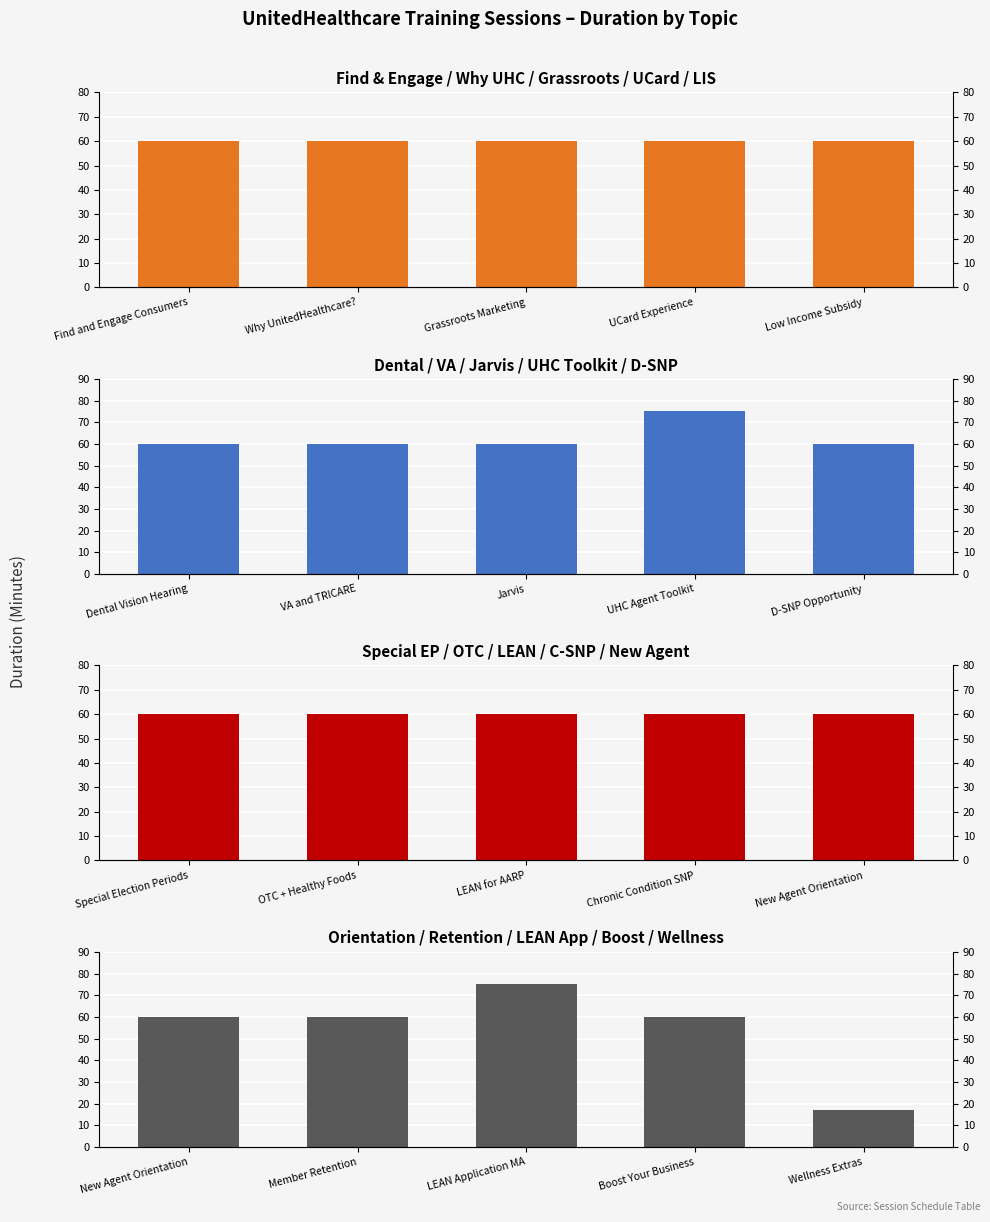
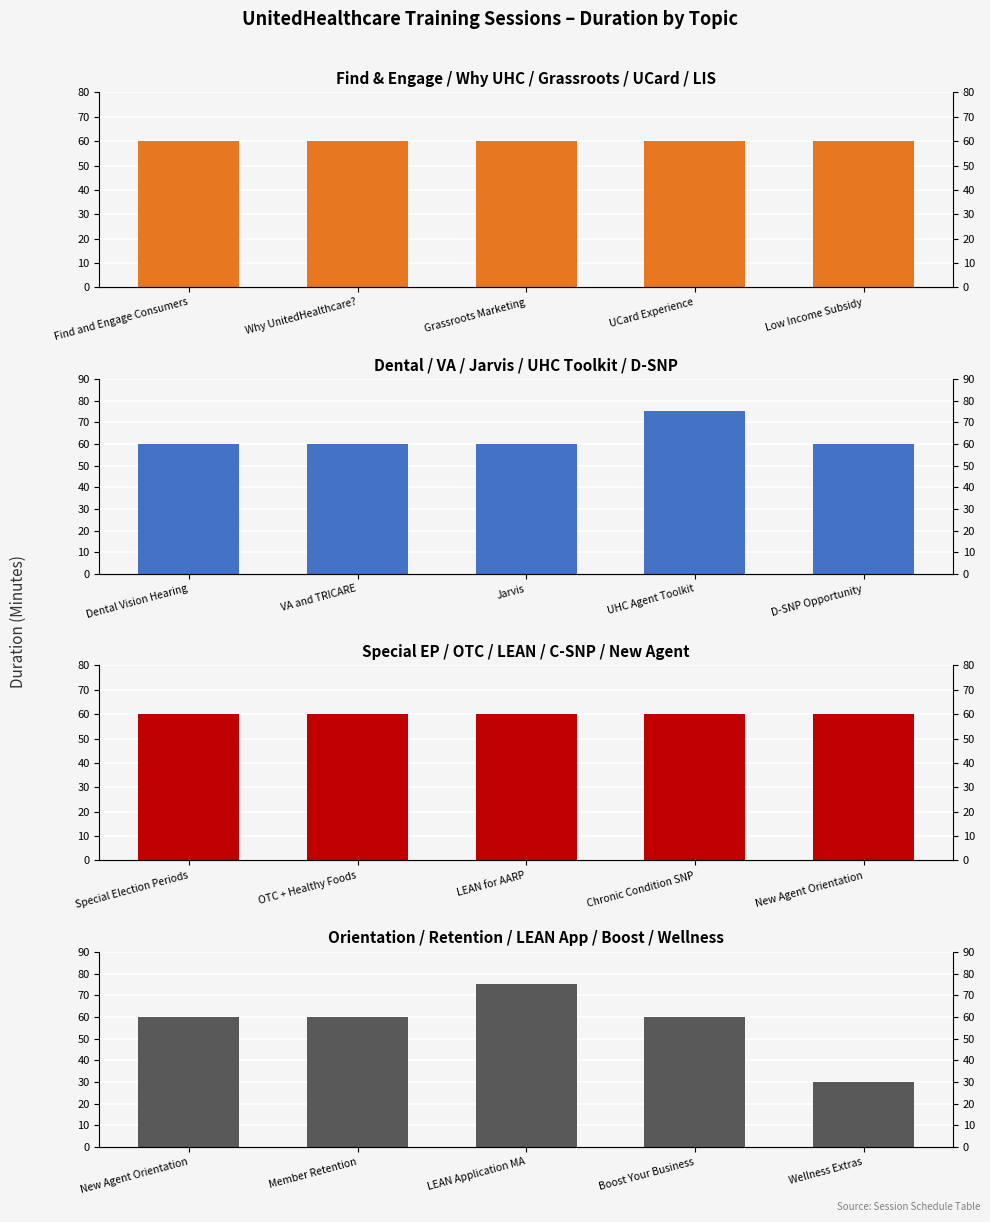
Orientation / Retention / LEAN App / Boost / Wellness, Wellness Extras: 17 -> 30
